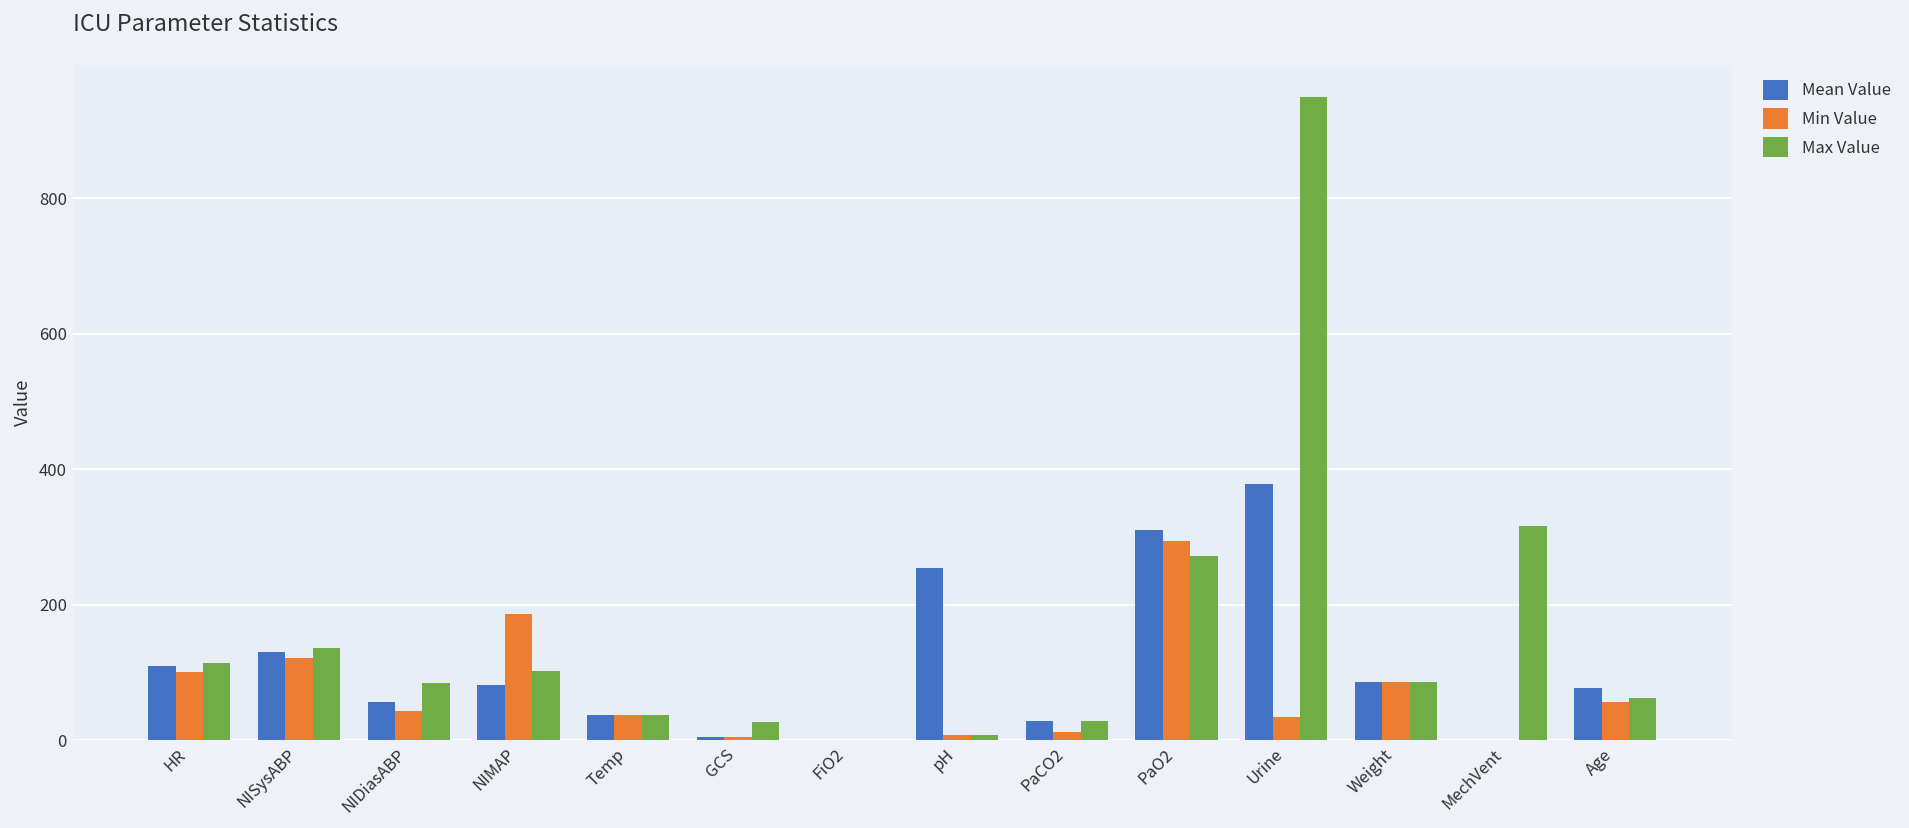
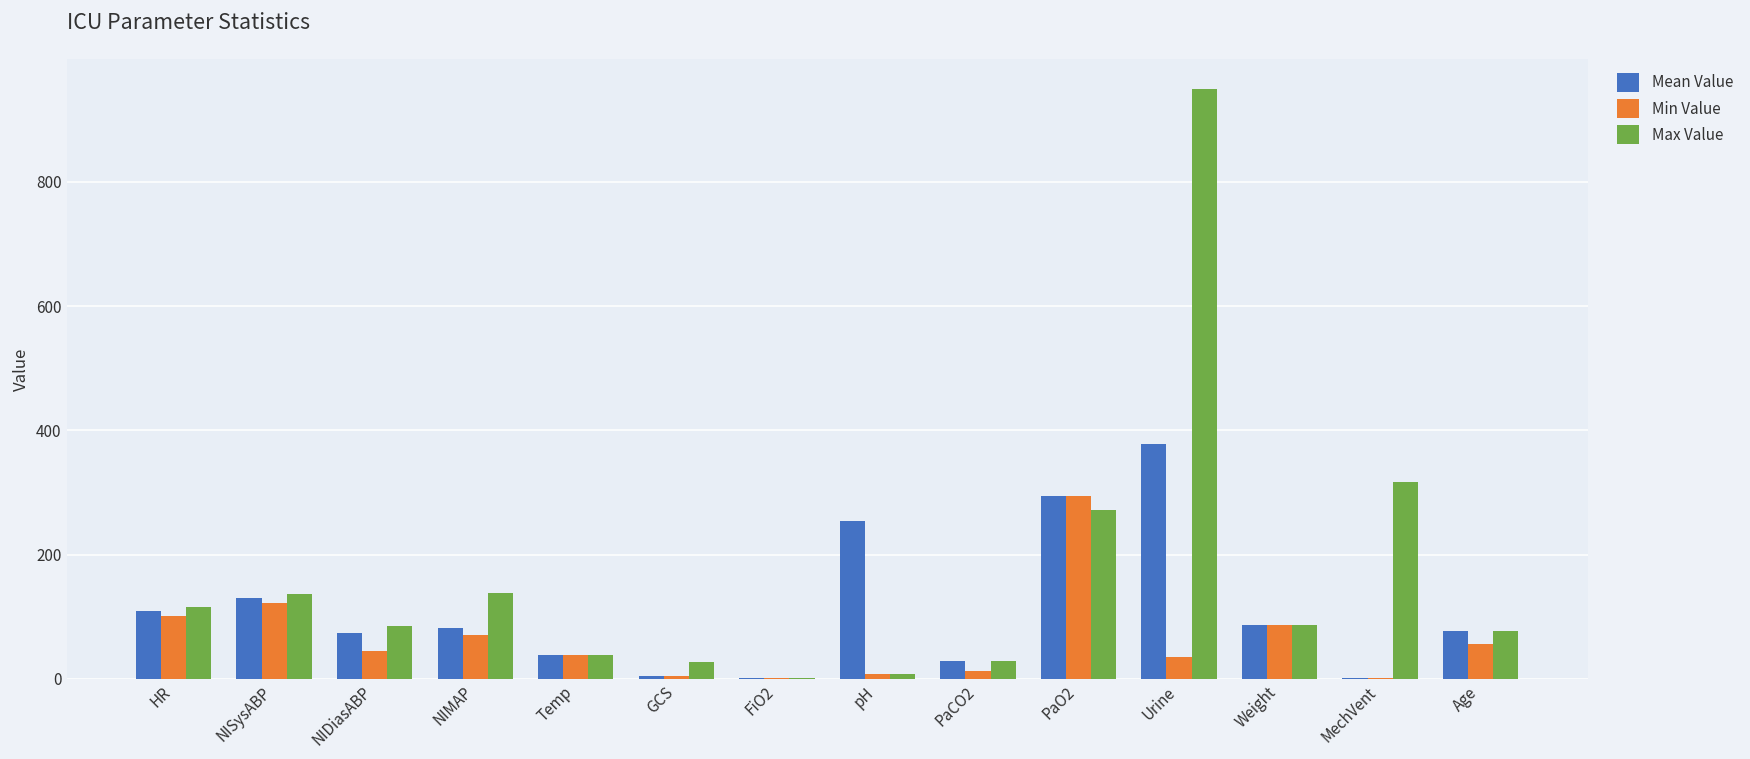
Mean Value, NIDiasABP: 60 -> 70
Min Value, NIMAP: 190 -> 70
Max Value, NIMAP: 100 -> 140
Mean Value, PaO2: 310 -> 300
Max Value, Age: 60 -> 80
